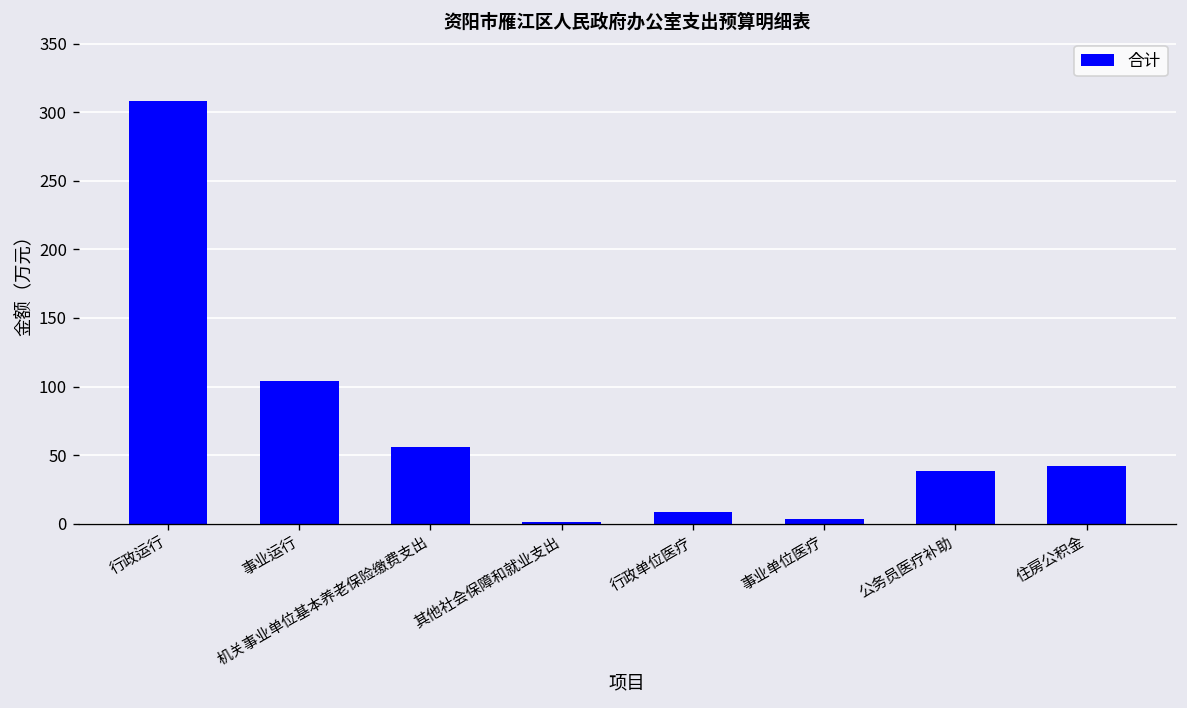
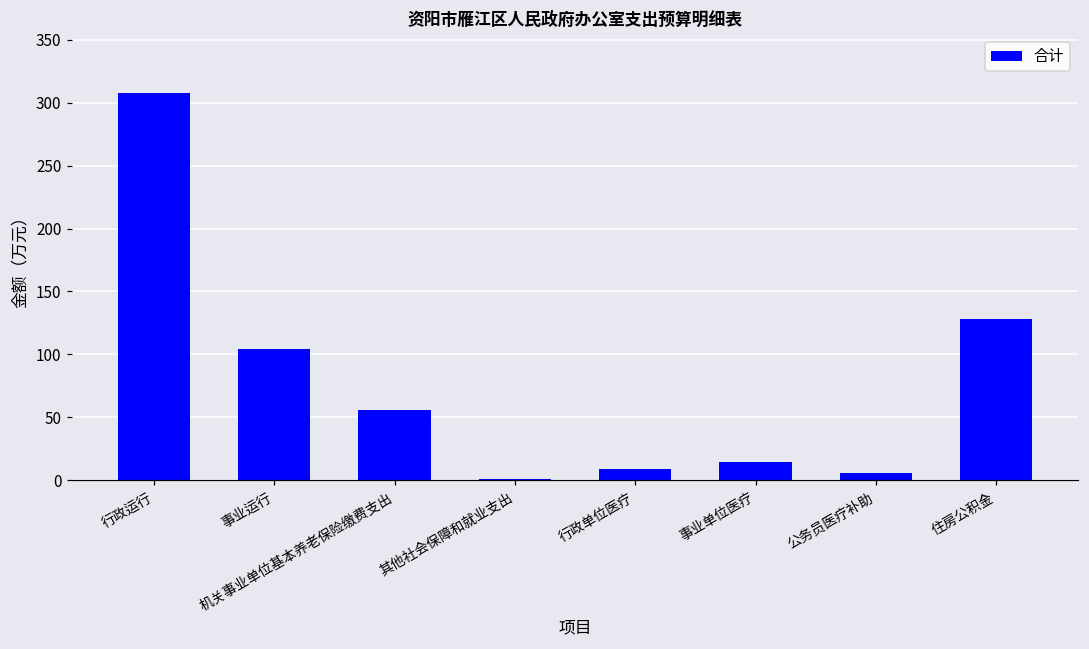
事业单位医疗: 3 -> 14
公务员医疗补助: 38 -> 5
住房公积金: 42 -> 128
